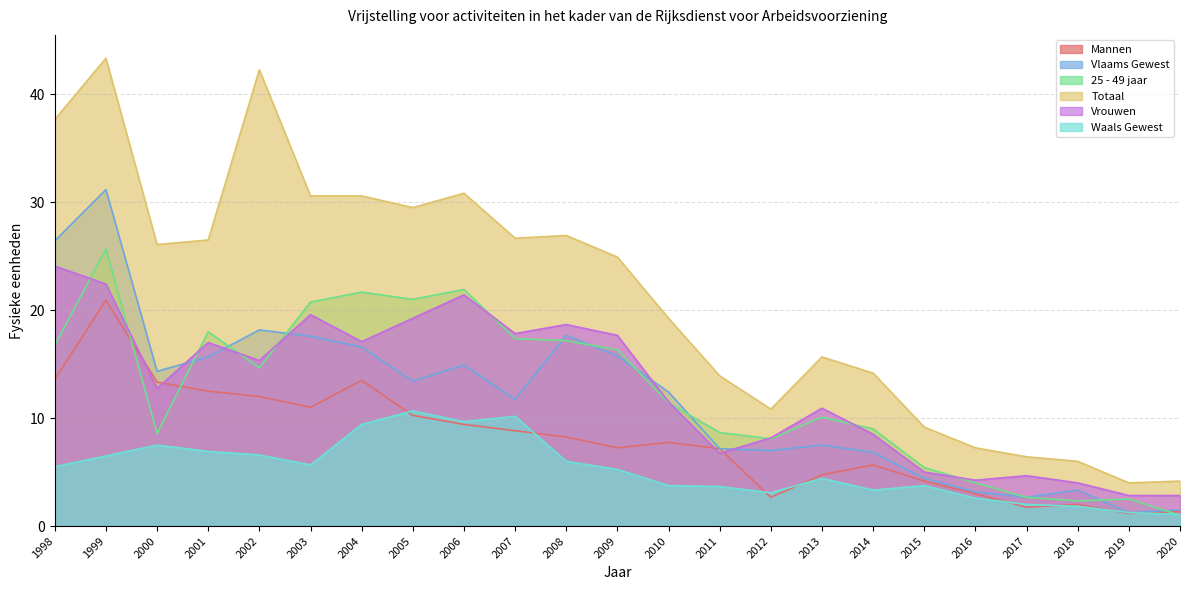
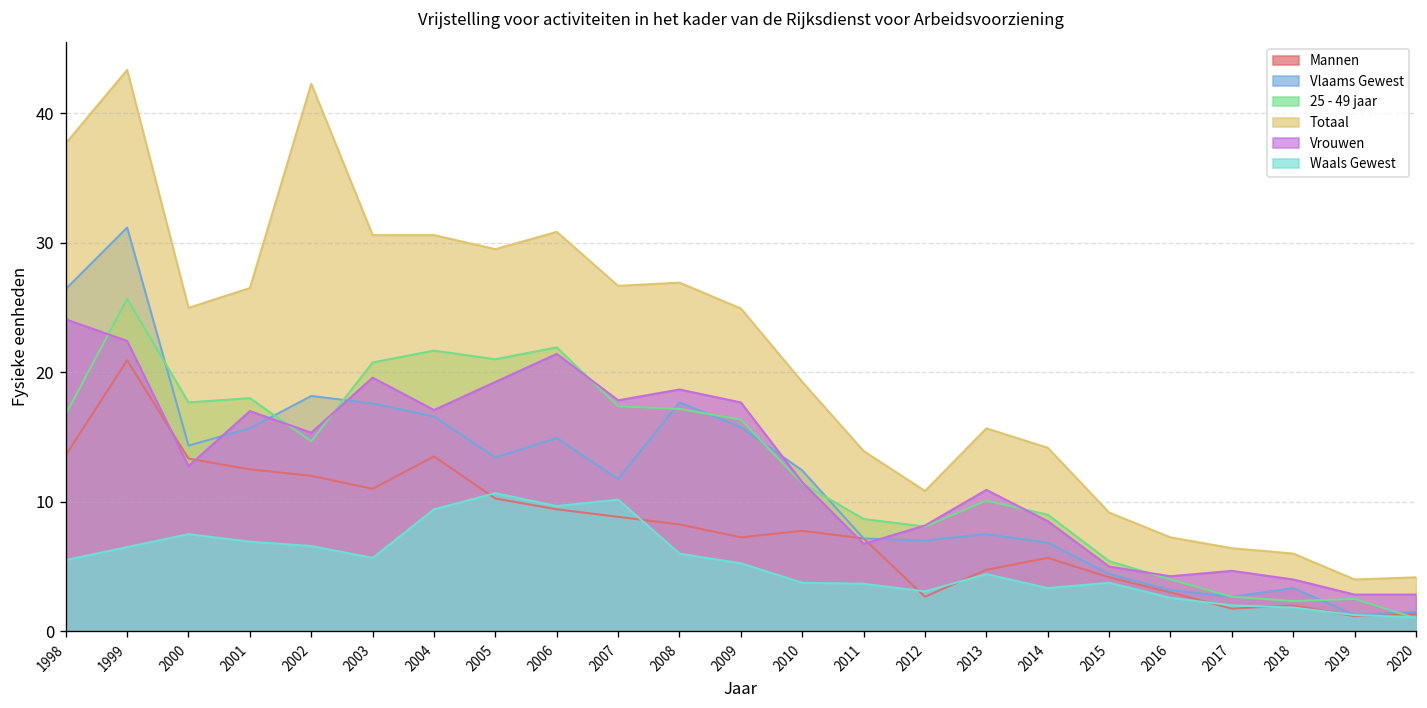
25 - 49 jaar, 2000: 8.6 -> 17.7
Totaal, 2000: 26.1 -> 25.0
